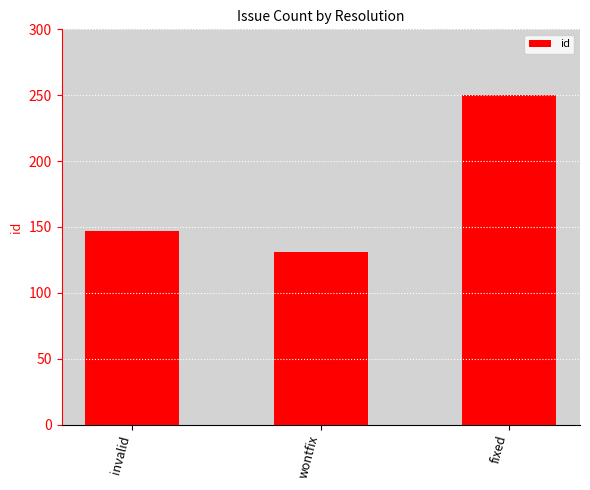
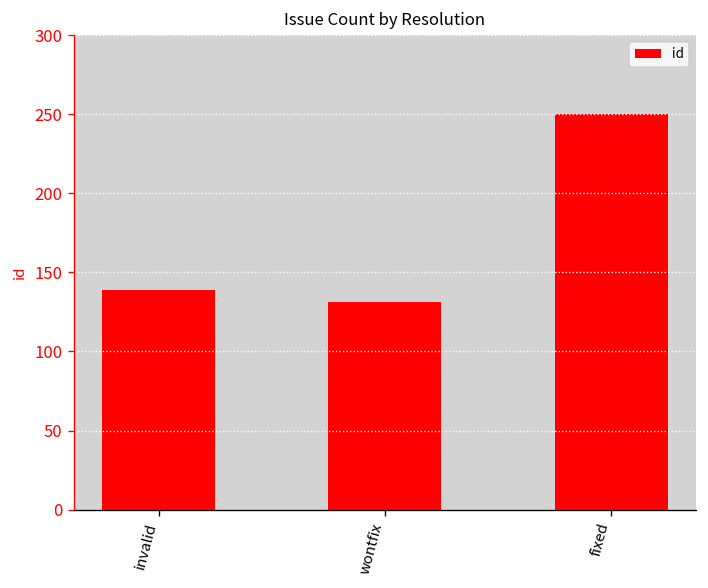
invalid: 147 -> 139
